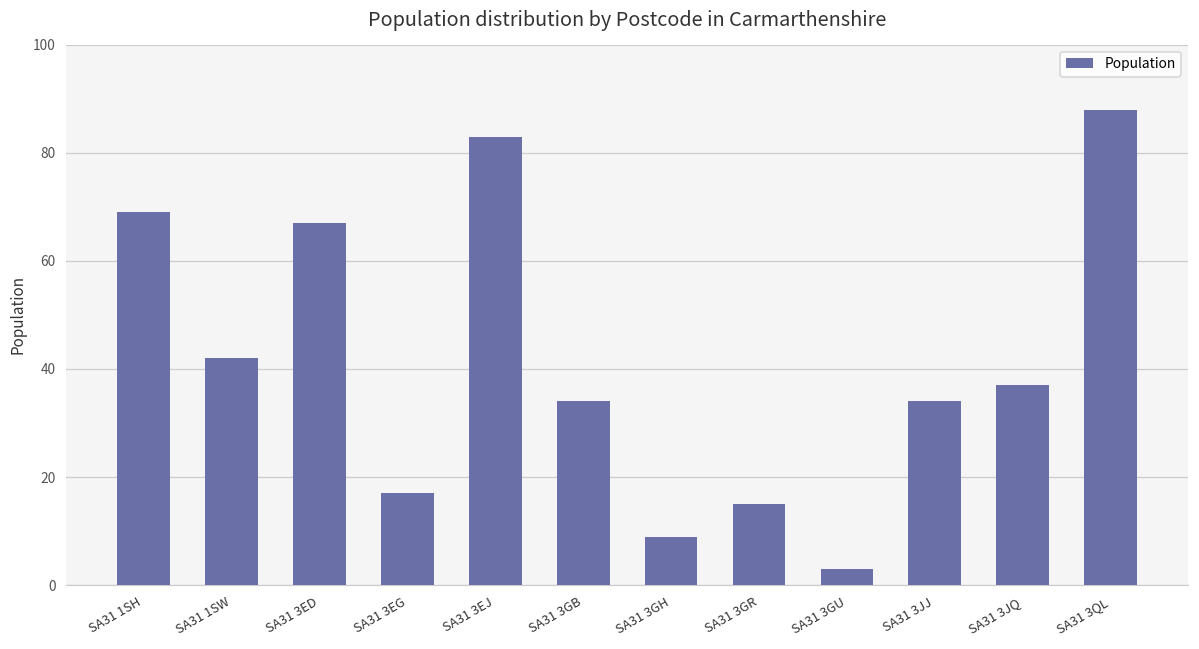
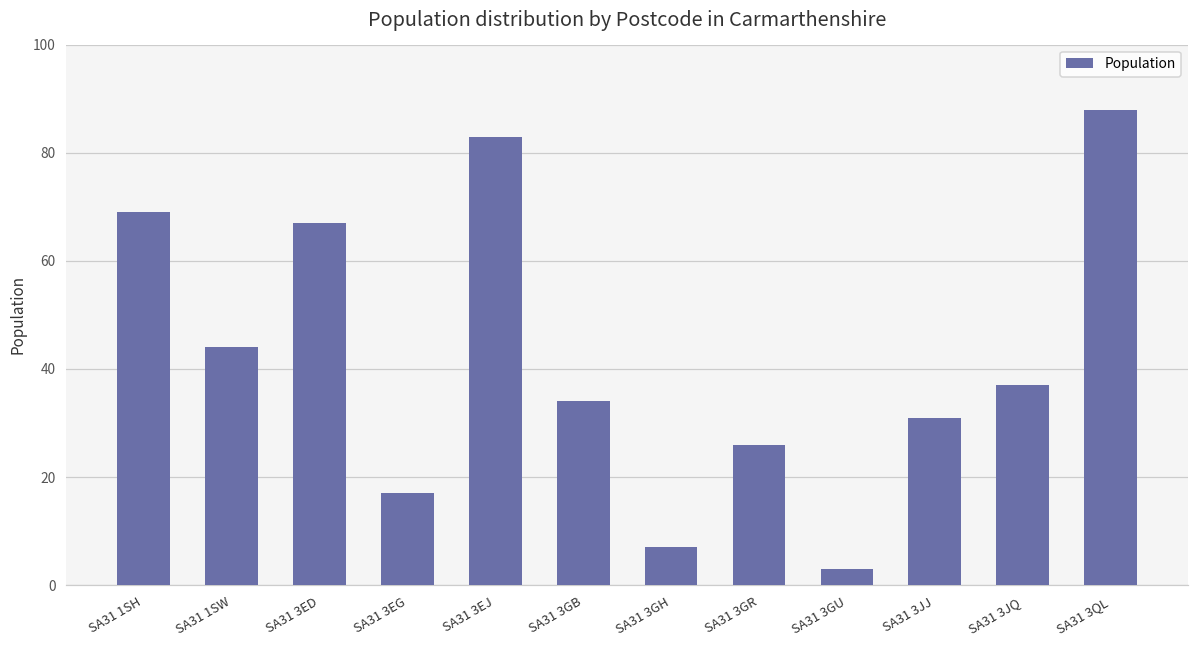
SA31 1SW: 42 -> 44
SA31 3GH: 9 -> 7
SA31 3GR: 15 -> 26
SA31 3JJ: 34 -> 31
